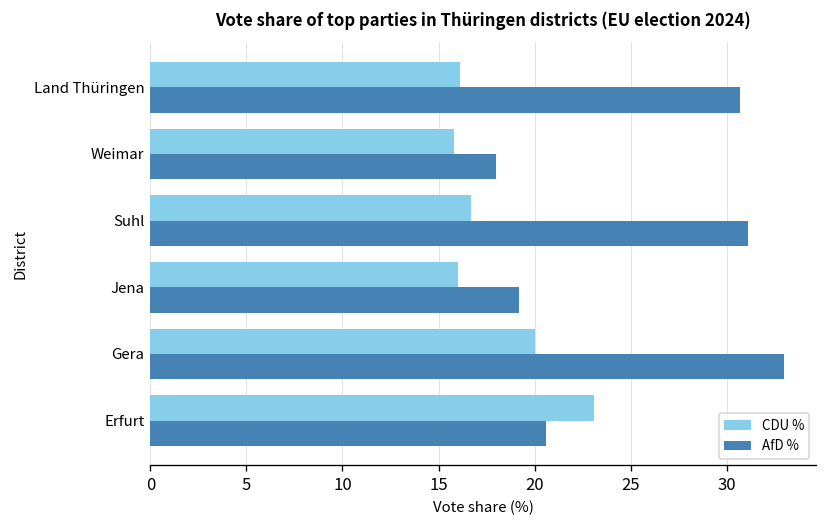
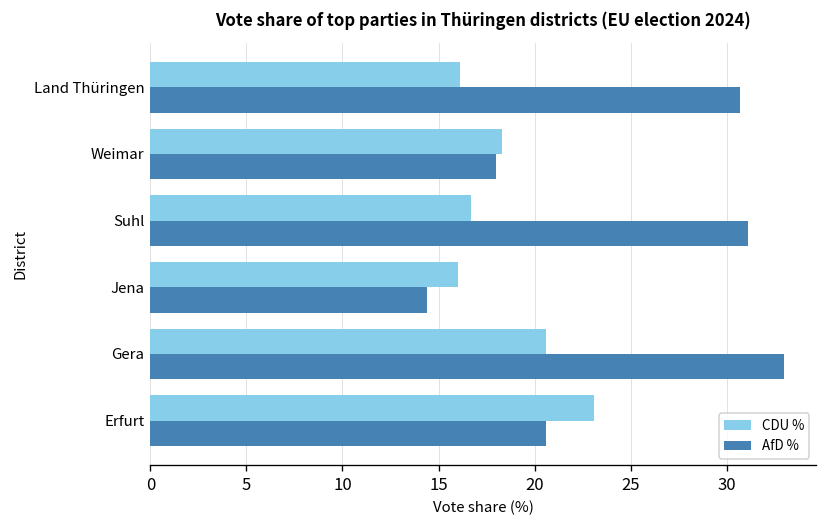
CDU %, Weimar: 15.8 -> 18.3
AfD %, Jena: 19.2 -> 14.4
CDU %, Gera: 20.0 -> 20.6
